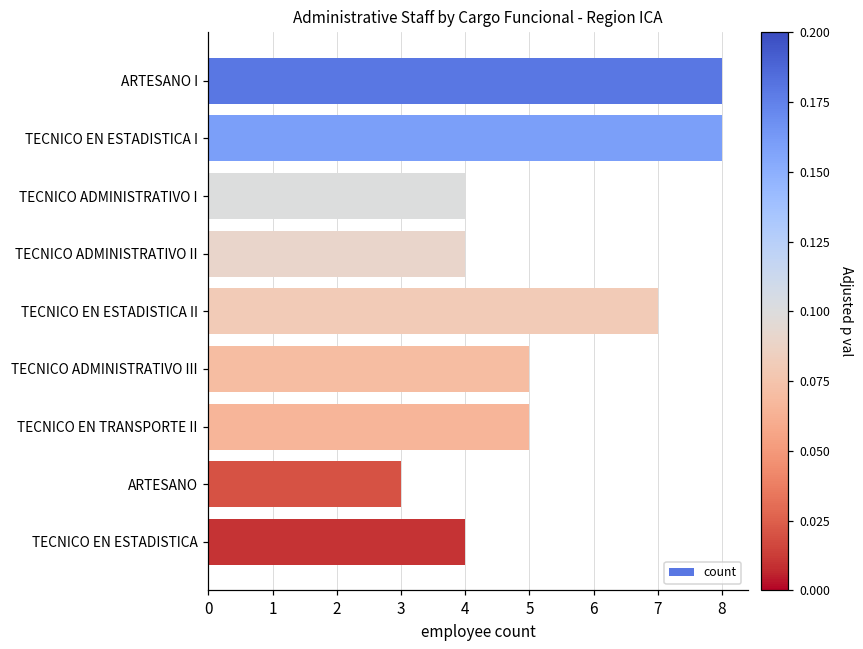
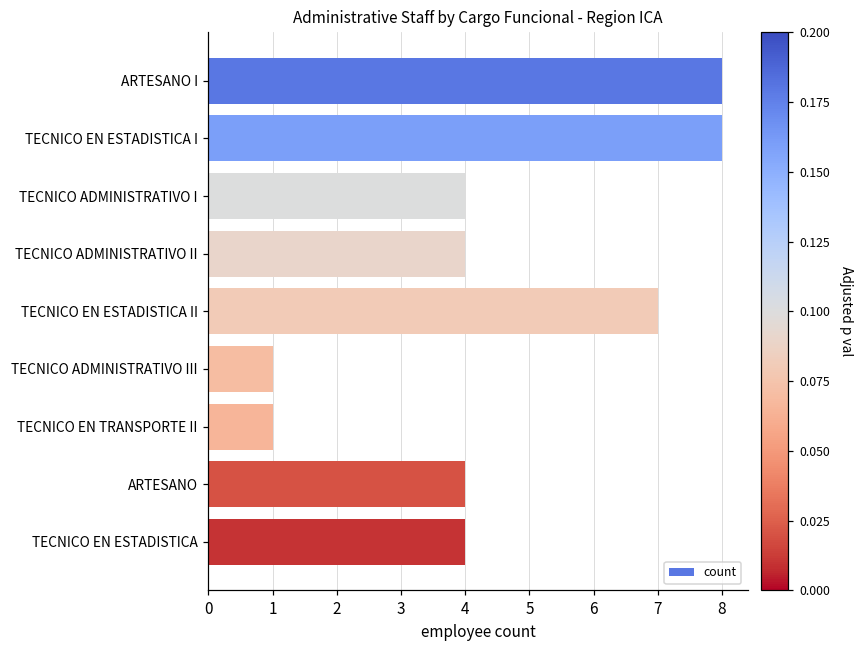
TECNICO ADMINISTRATIVO III: 5 -> 1
TECNICO EN TRANSPORTE II: 5 -> 1
ARTESANO: 3 -> 4
